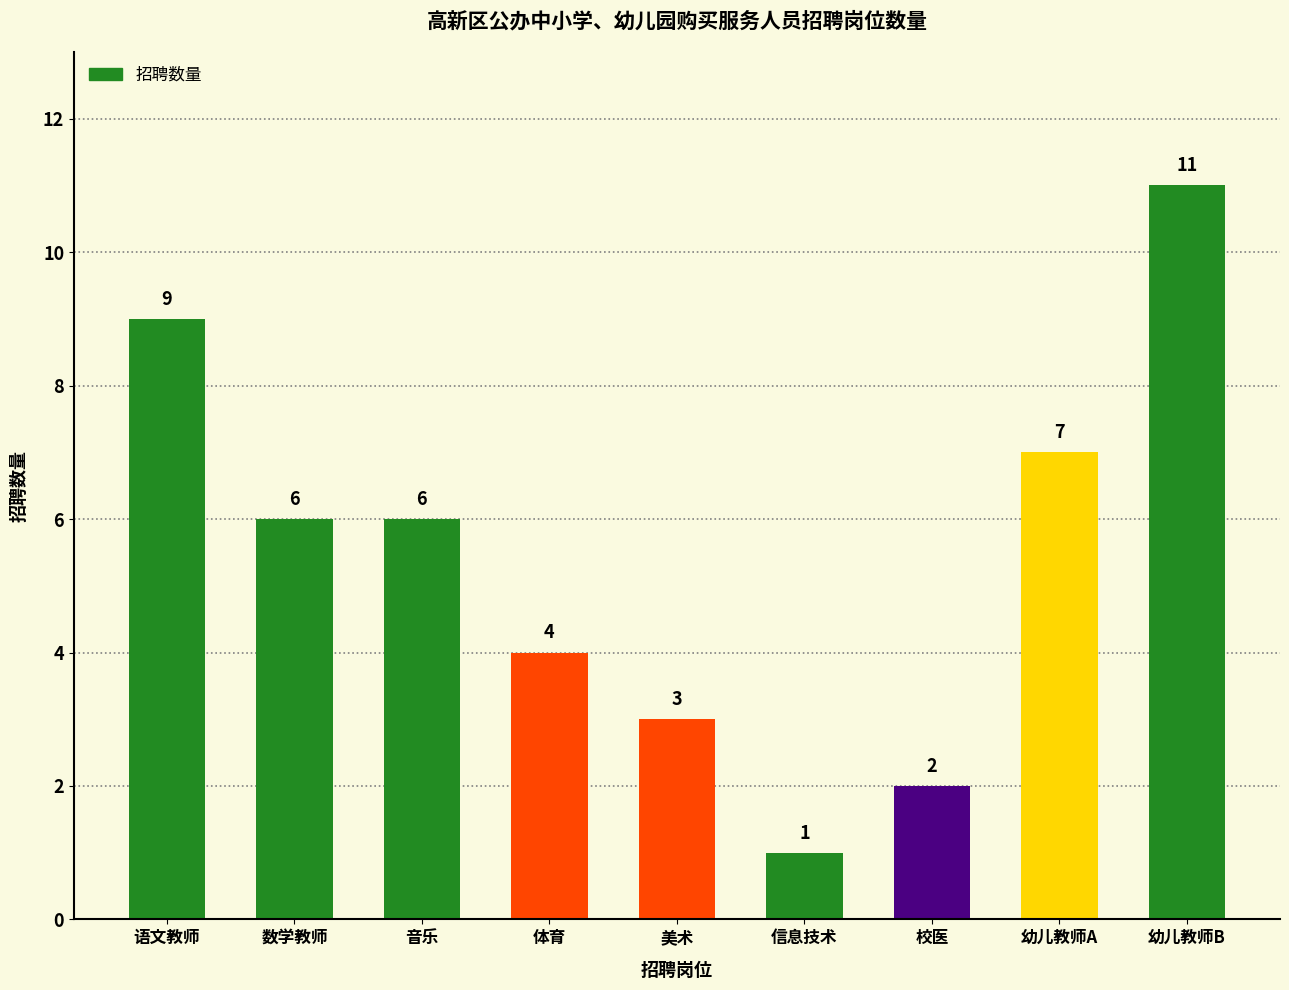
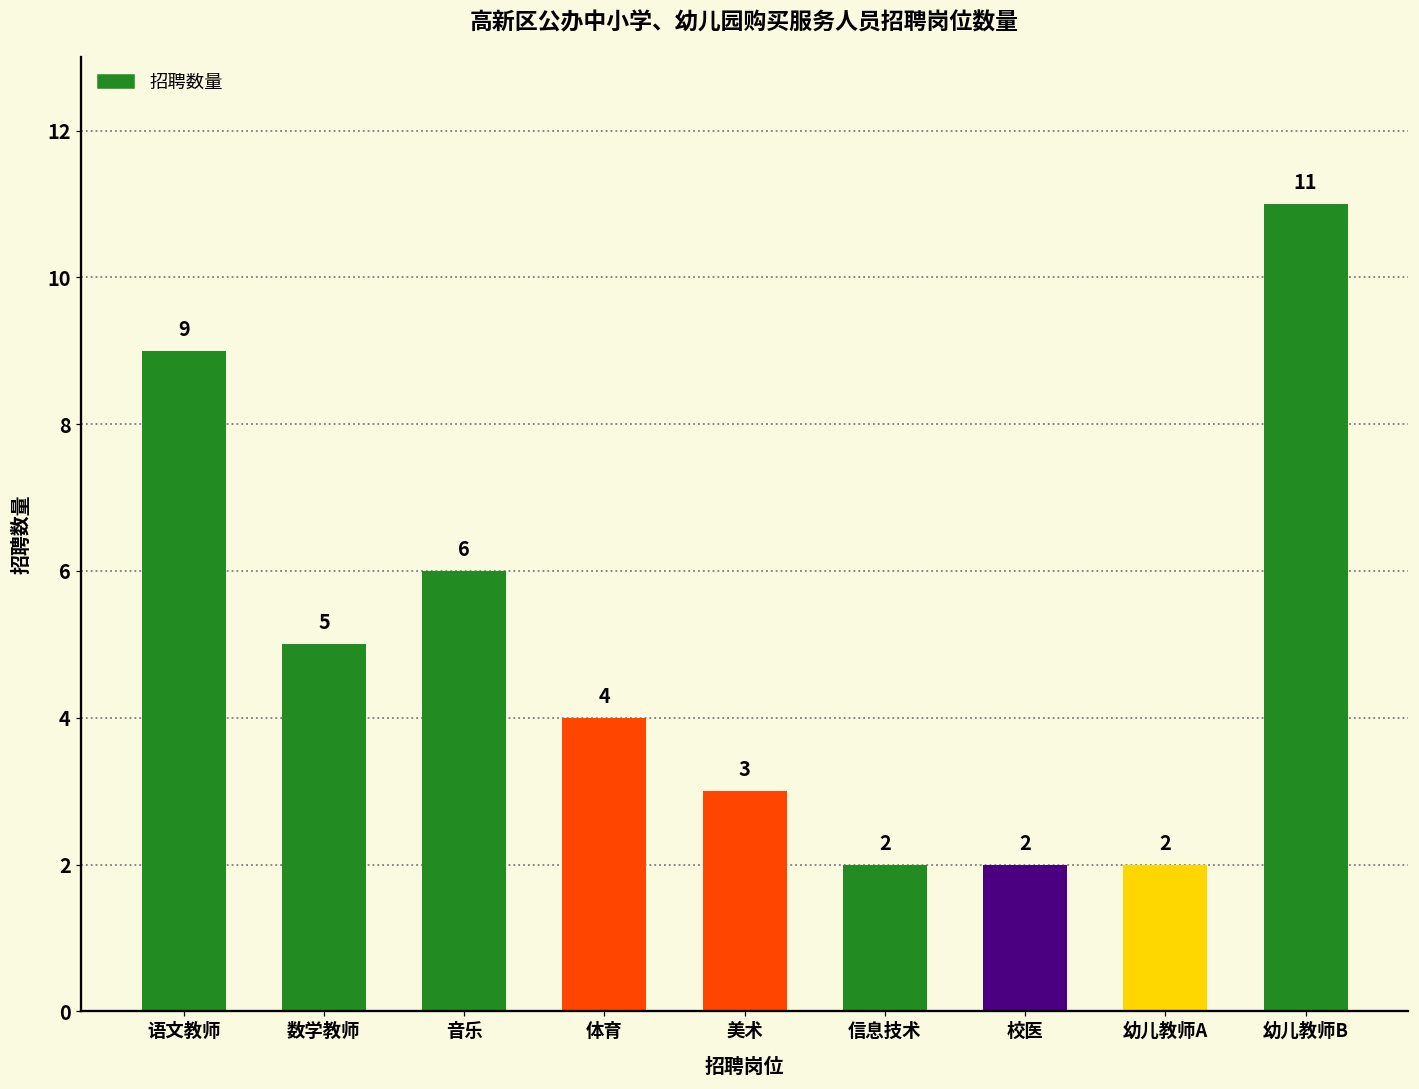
数学教师: 6 -> 5
信息技术: 1 -> 2
幼儿教师A: 7 -> 2
